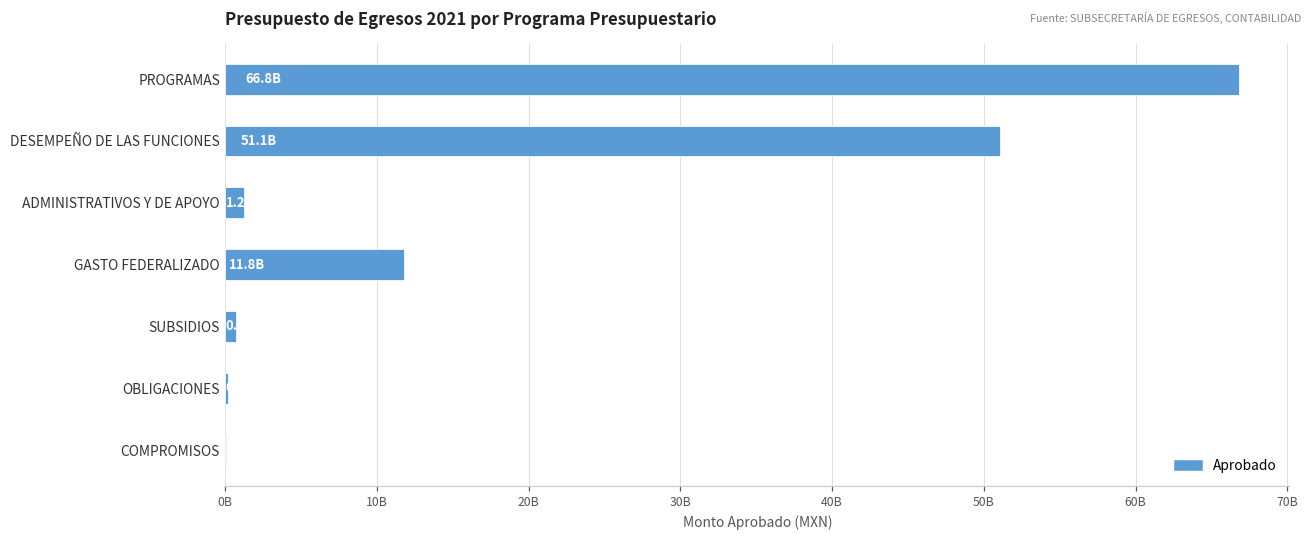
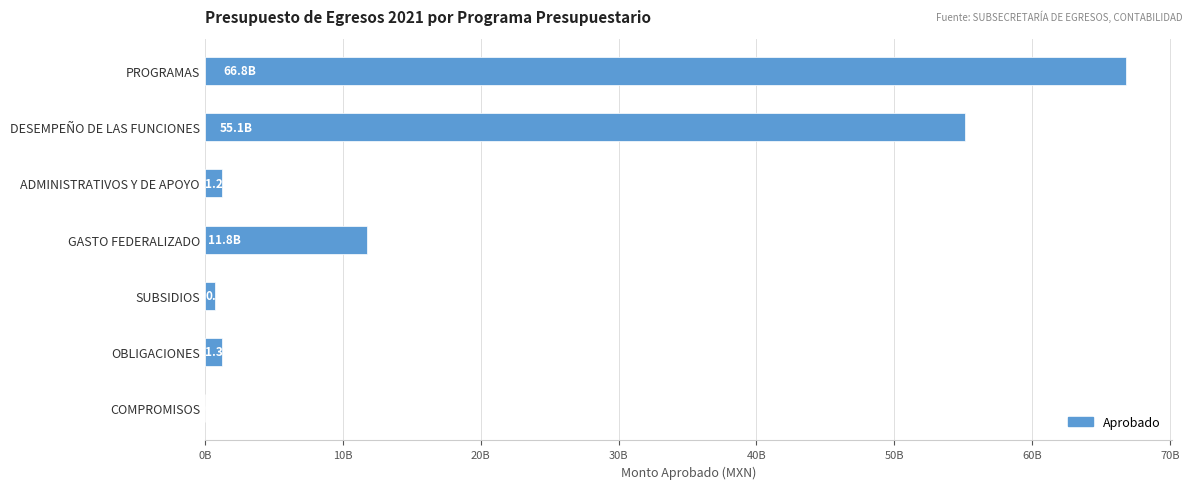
DESEMPEÑO DE LAS FUNCIONES: 51.1B -> 55.1B
OBLIGACIONES: 200000000 -> 1300000000
